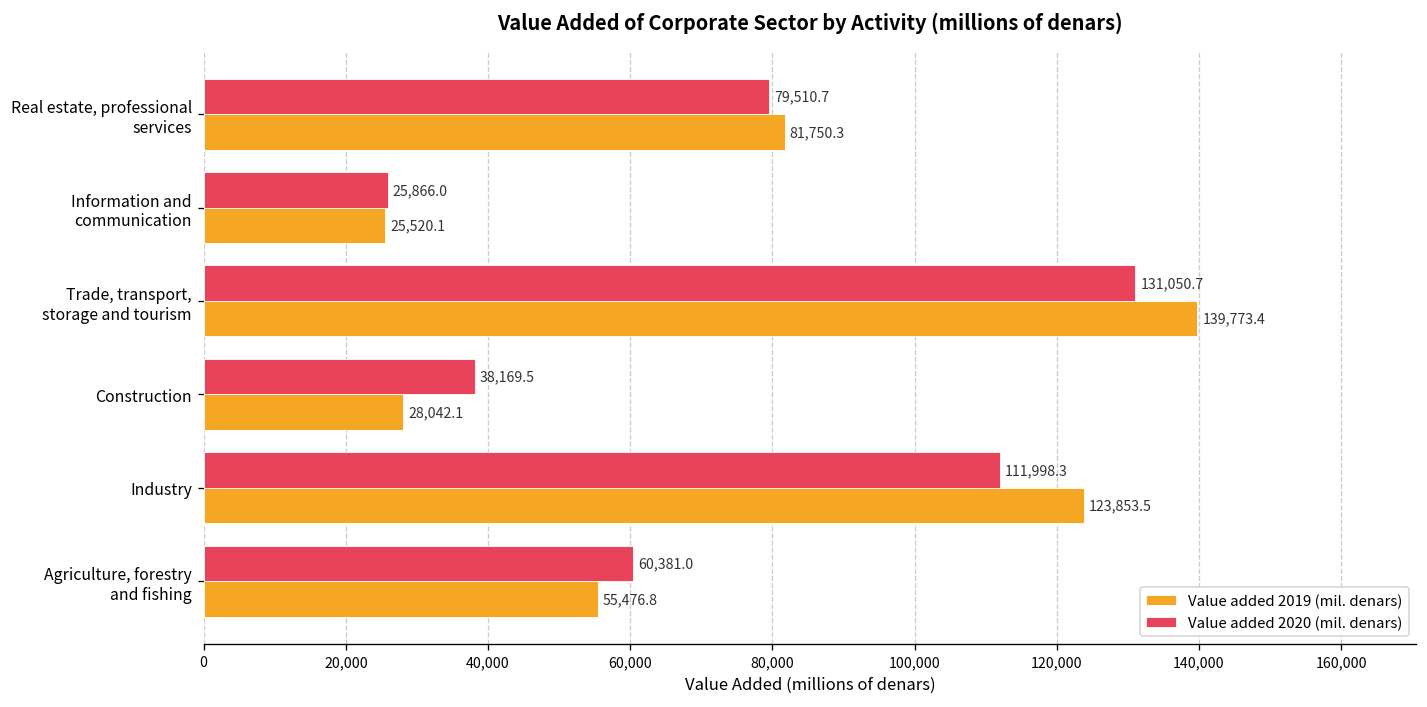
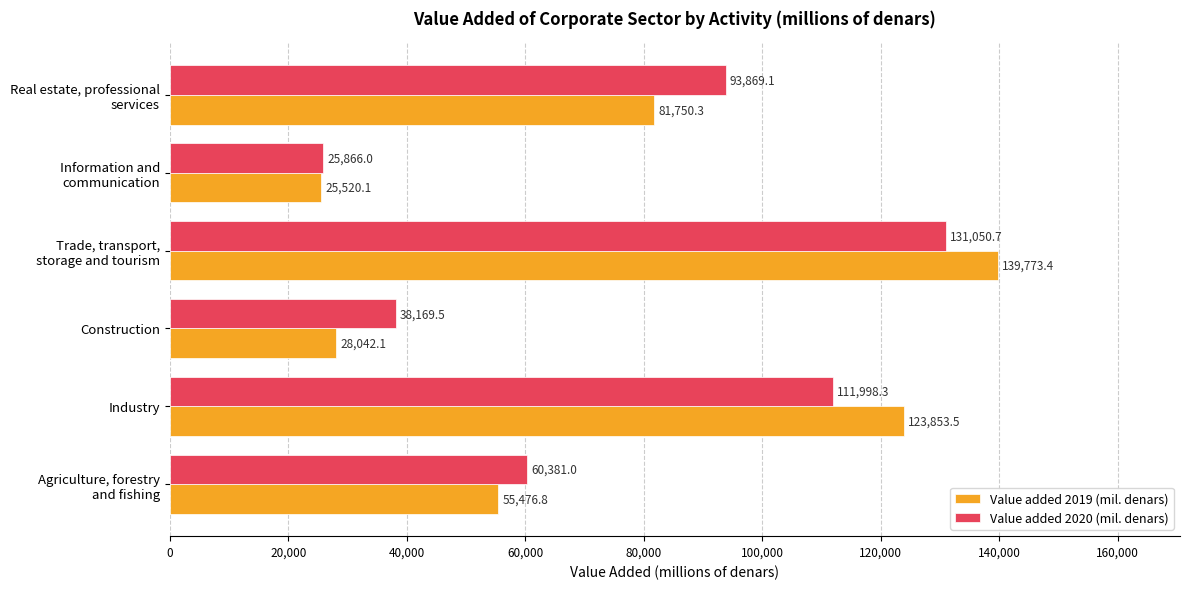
Value added 2020 (mil. denars), Real estate, professional services: 79,510.7 -> 93,869.1
